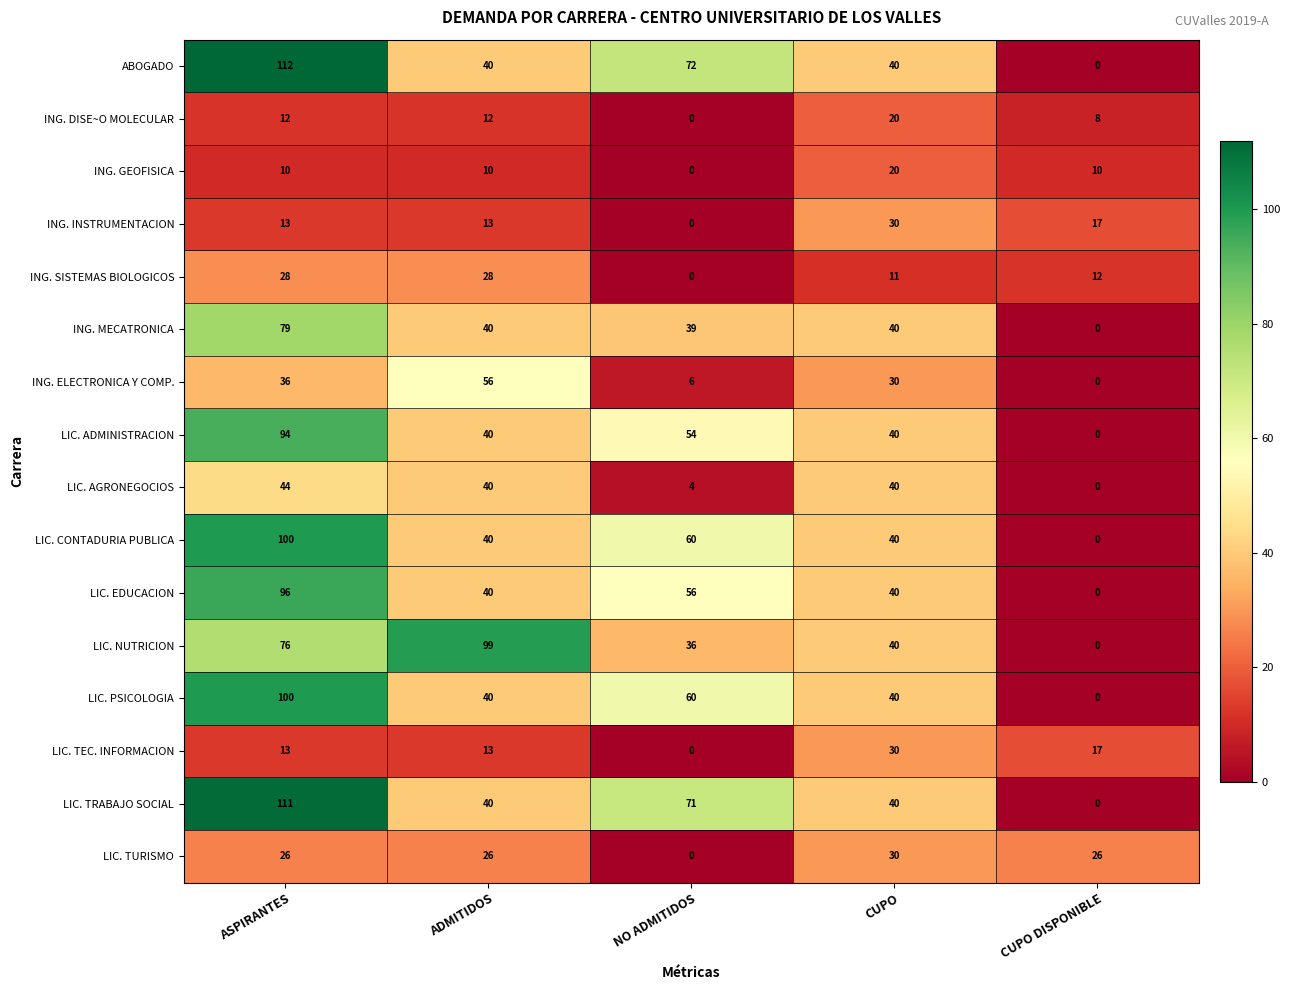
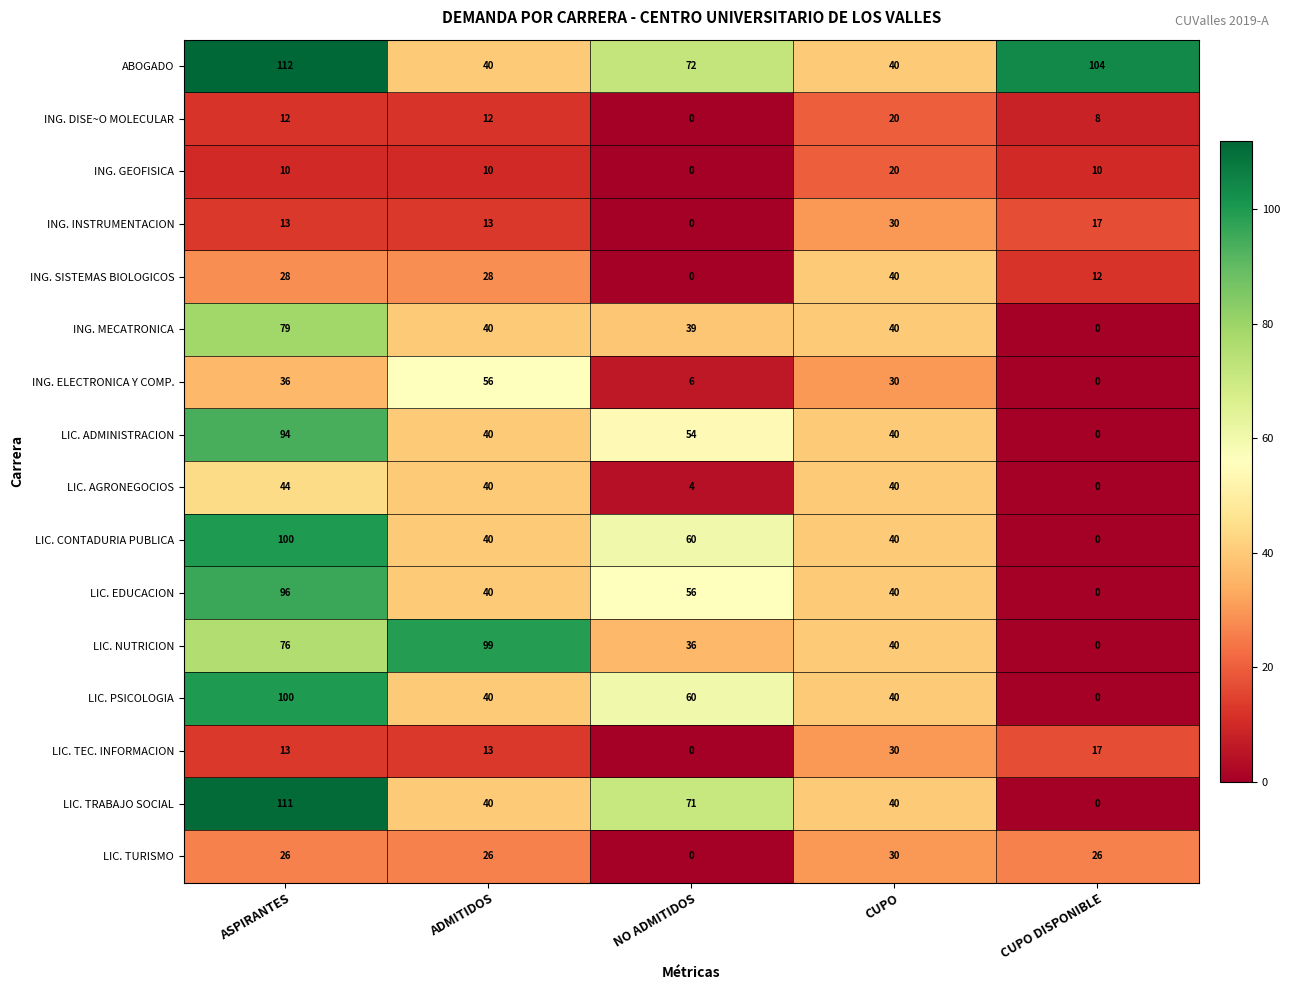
ABOGADO, CUPO DISPONIBLE: 0 -> 104
ING. SISTEMAS BIOLOGICOS, CUPO: 11 -> 40
